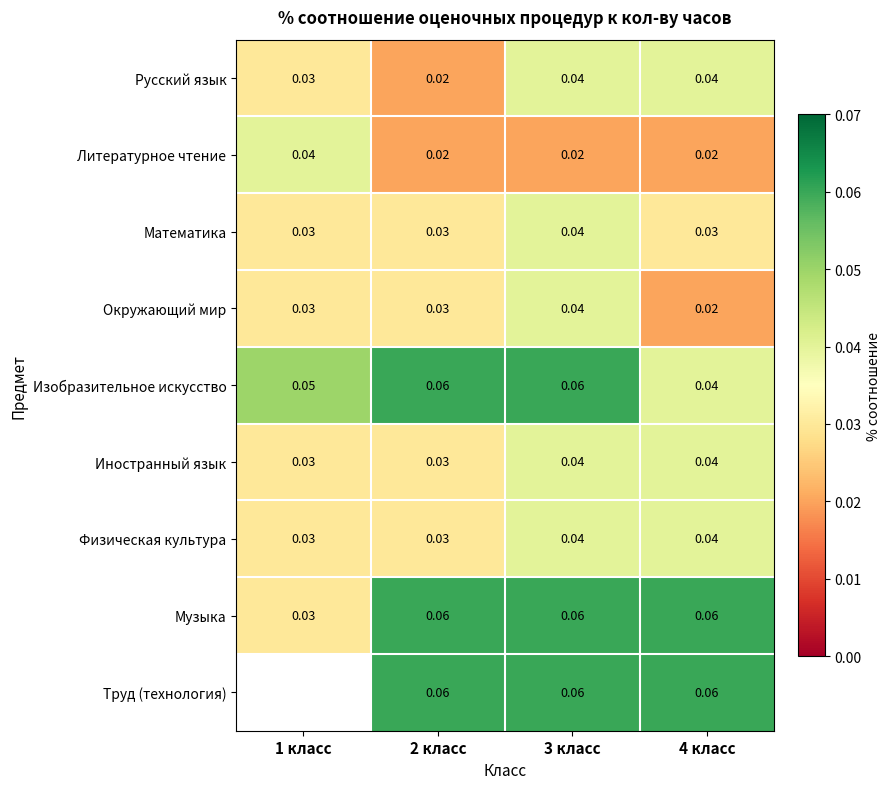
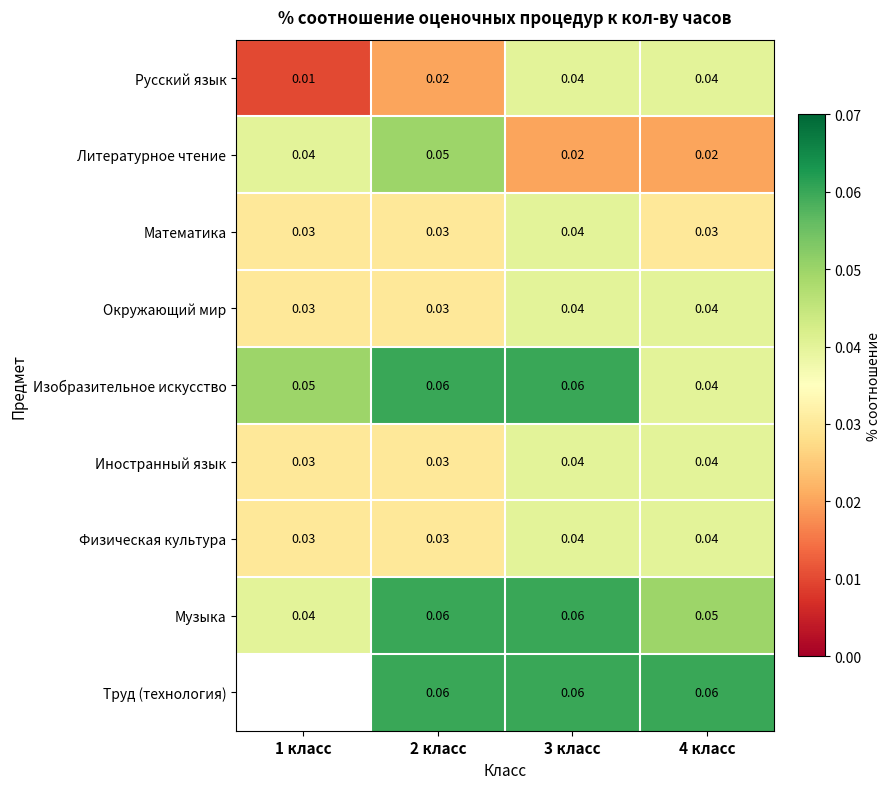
Русский язык, 1 класс: 0.03 -> 0.01
Литературное чтение, 2 класс: 0.02 -> 0.05
Окружающий мир, 4 класс: 0.02 -> 0.04
Музыка, 1 класс: 0.03 -> 0.04
Музыка, 4 класс: 0.06 -> 0.05
